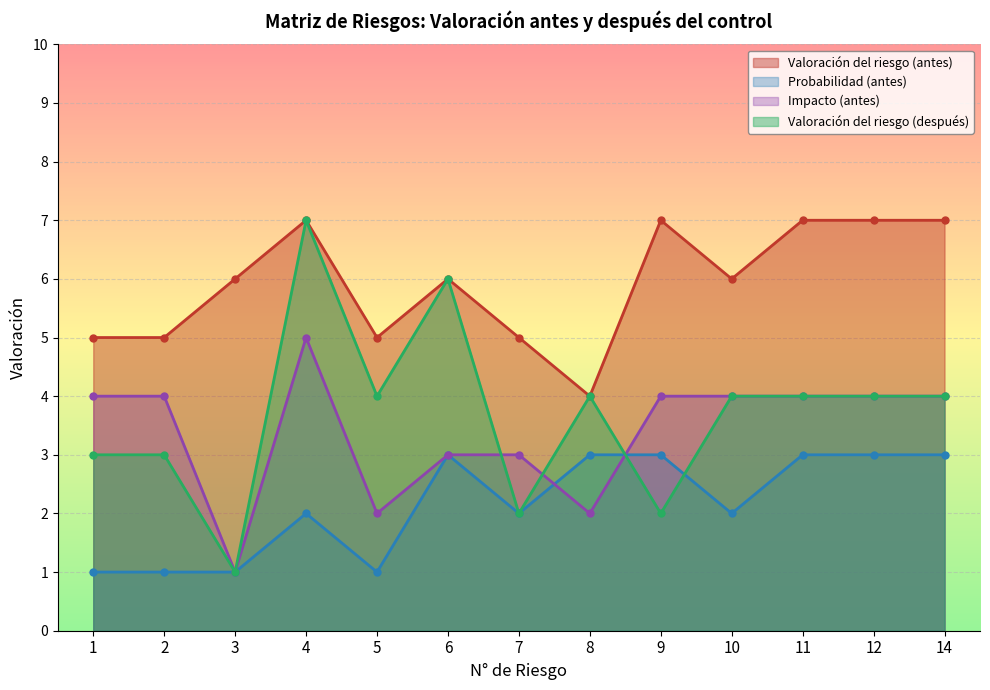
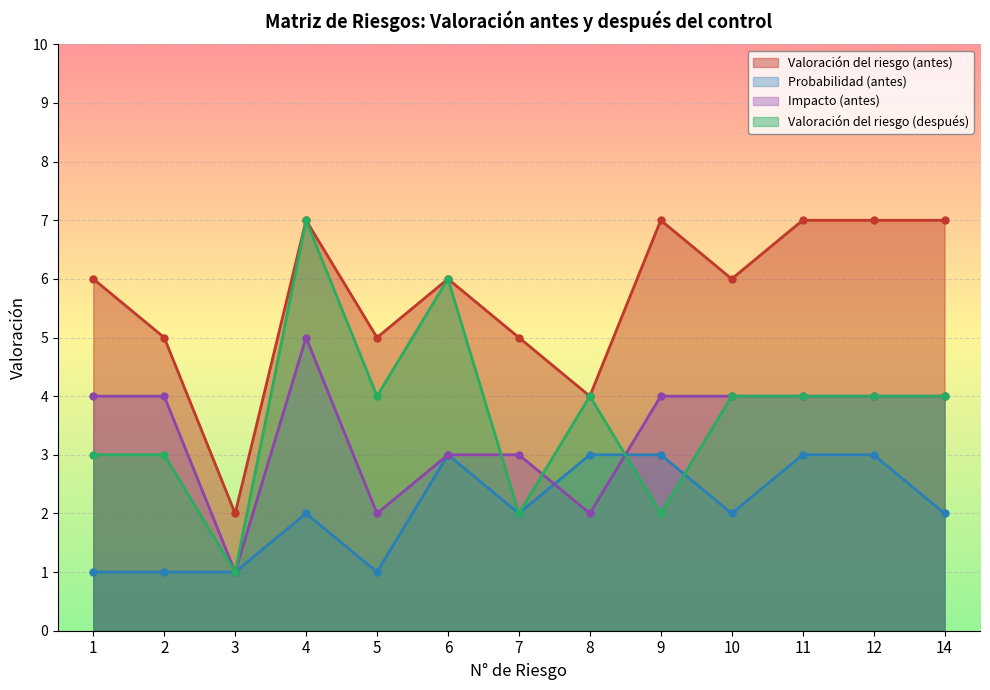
Valoración del riesgo (antes), 1: 5 -> 6
Valoración del riesgo (antes), 3: 6 -> 2
Probabilidad (antes), 14: 3 -> 2
